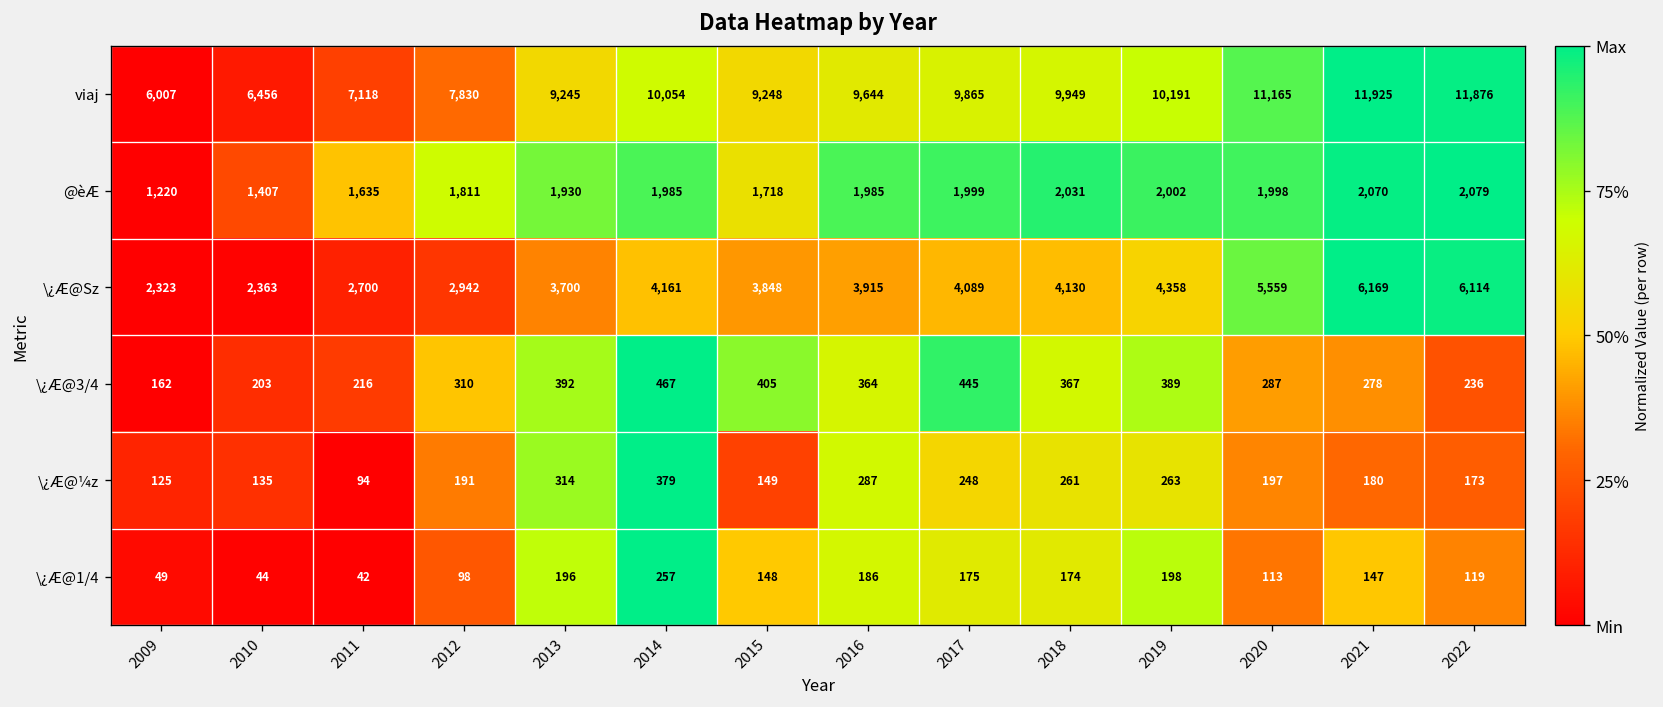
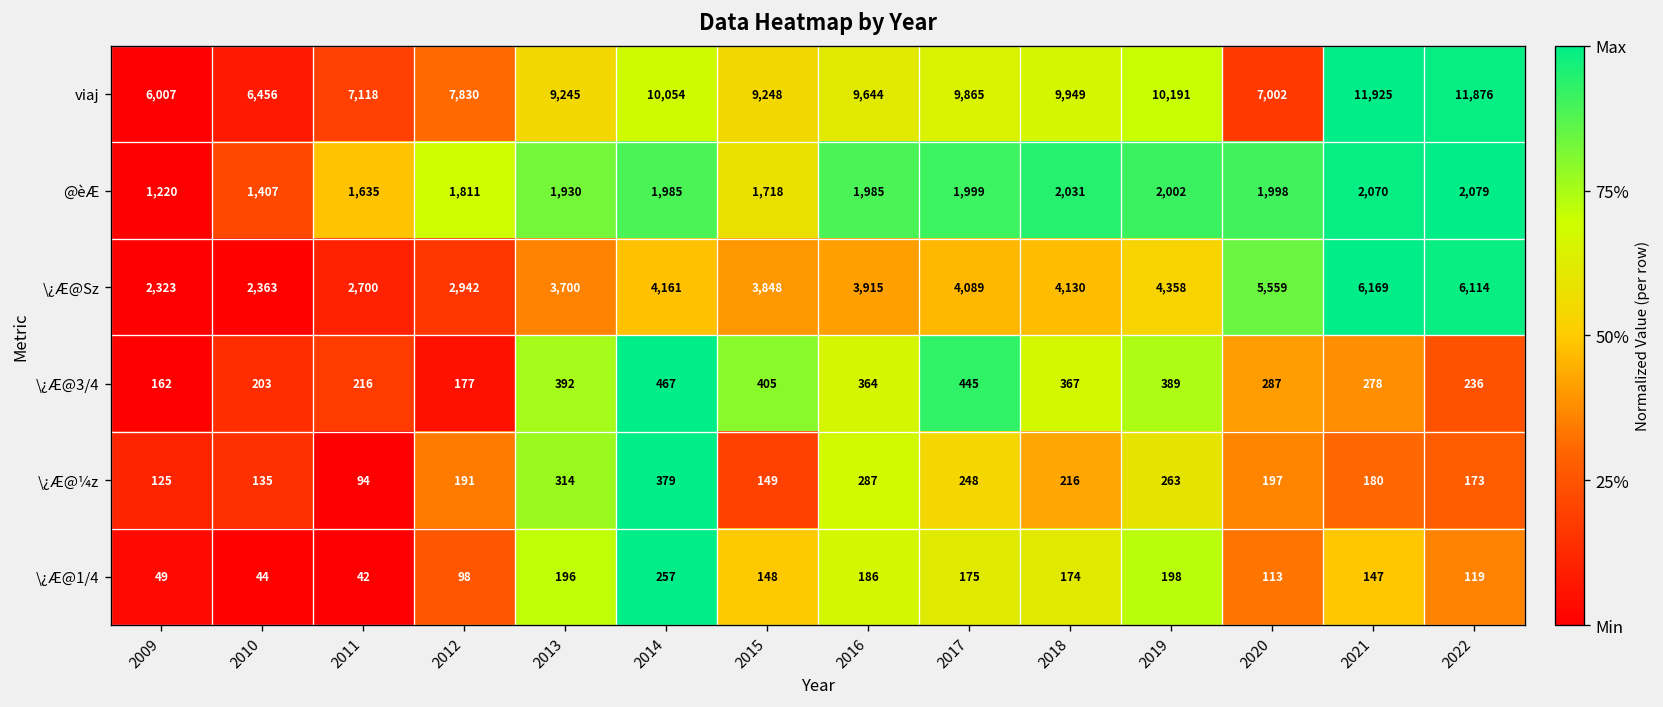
viaj, 2020: 11,165 -> 7,002
\¿Æ@3/4, 2012: 310 -> 177
\¿Æ@¼z, 2018: 261 -> 216
